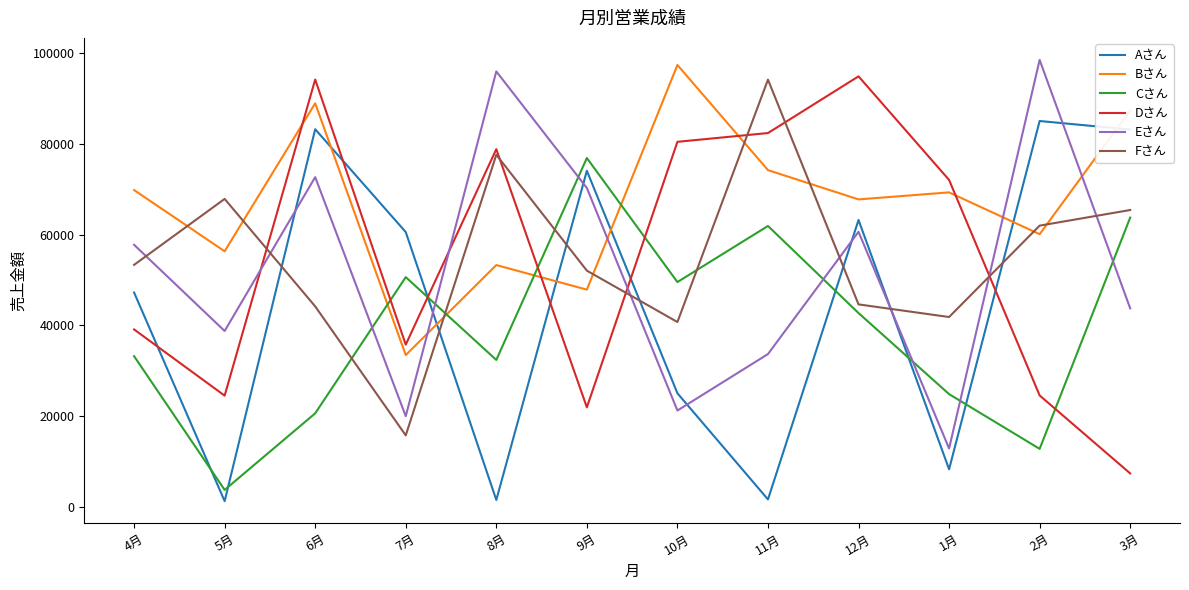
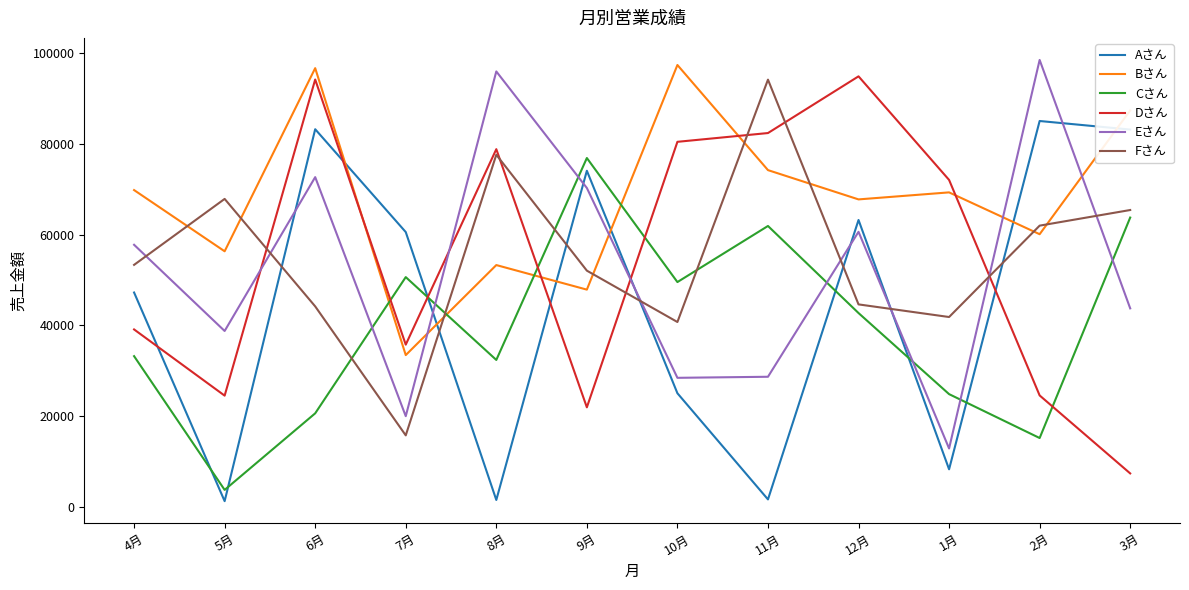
Bさん, 6月: 89000 -> 97000
Eさん, 10月: 21000 -> 28000
Eさん, 11月: 34000 -> 29000
Cさん, 2月: 13000 -> 15000
